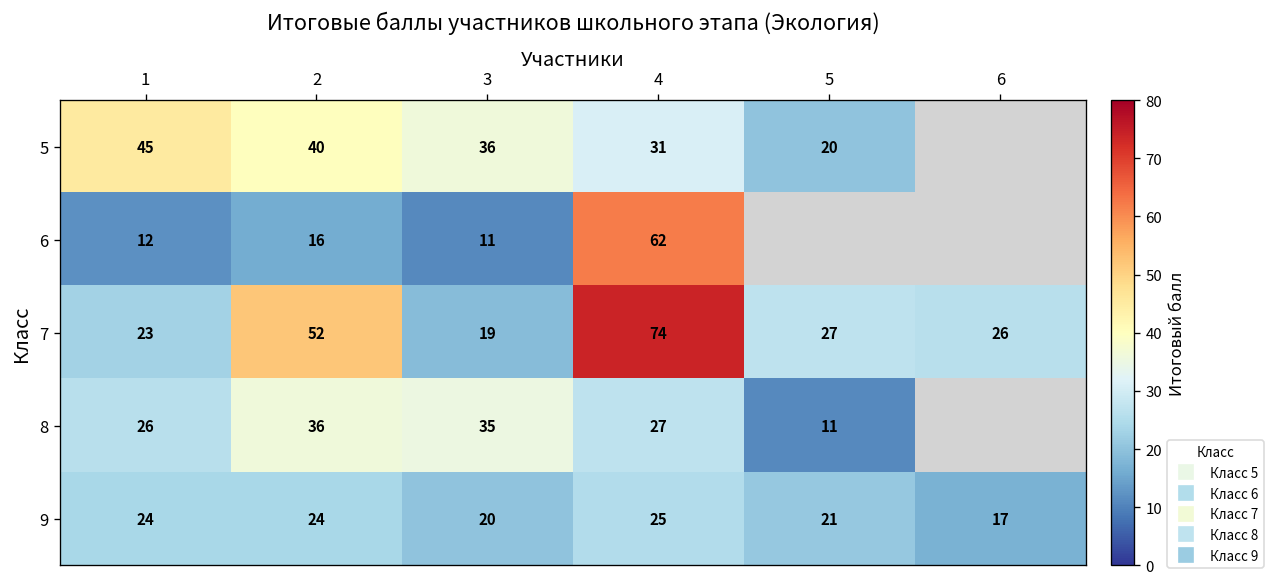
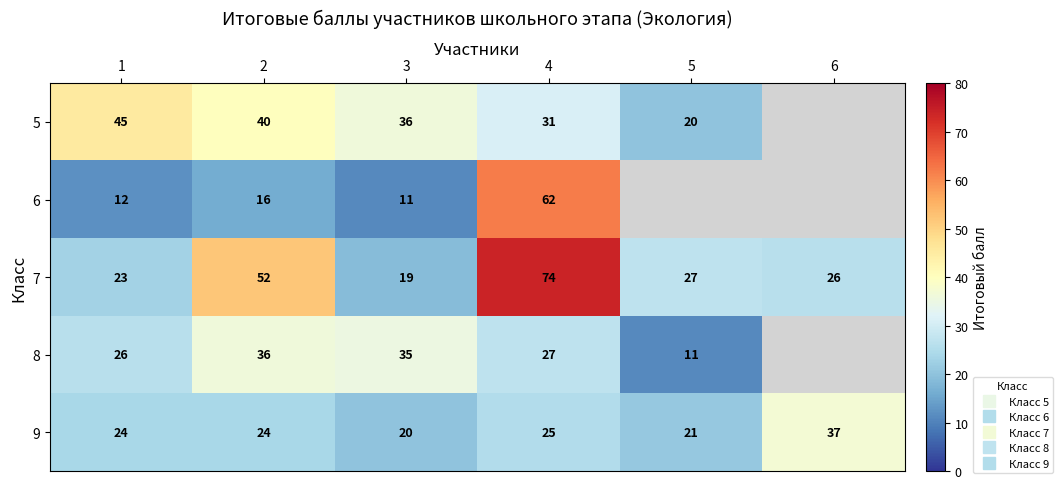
9, 6: 17 -> 37
